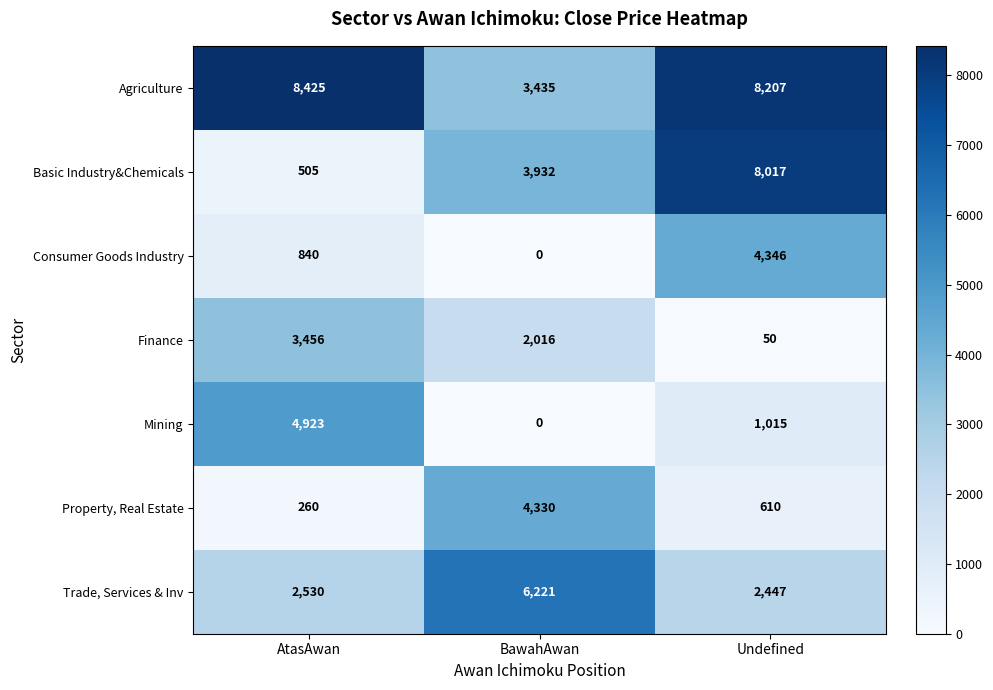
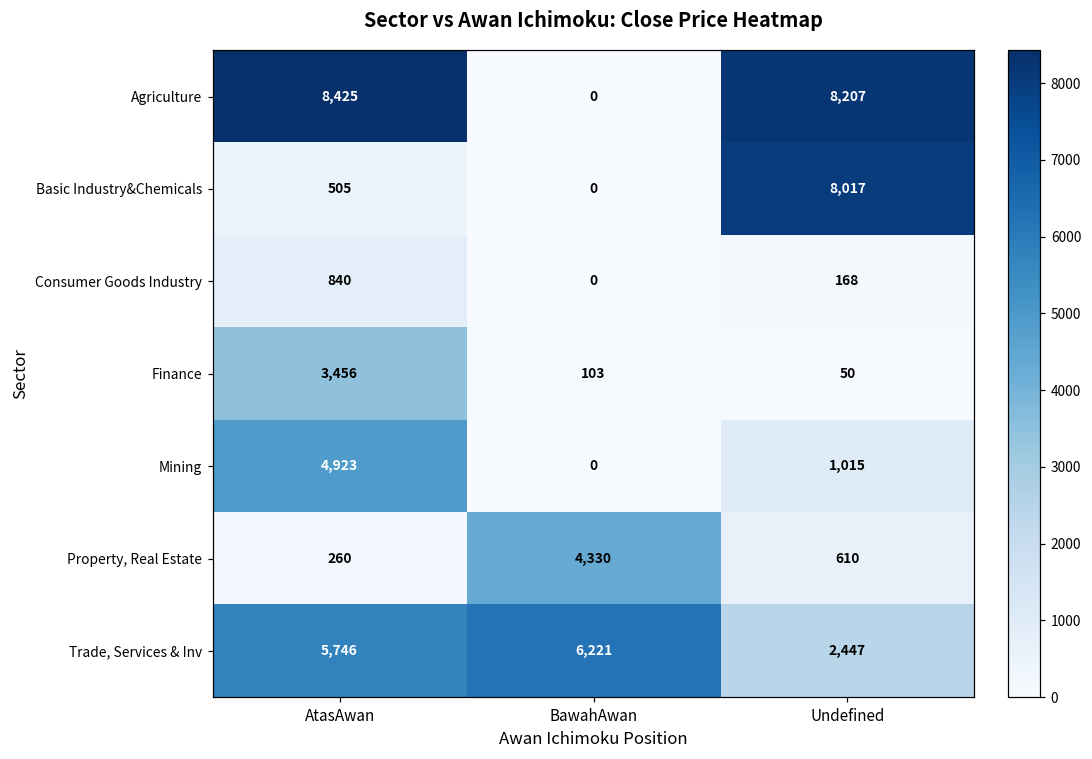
Agriculture, BawahAwan: 3,435 -> 0
Basic Industry&Chemicals, BawahAwan: 3,932 -> 0
Consumer Goods Industry, Undefined: 4,346 -> 168
Finance, BawahAwan: 2,016 -> 103
Trade, Services & Inv, AtasAwan: 2,530 -> 5,746
